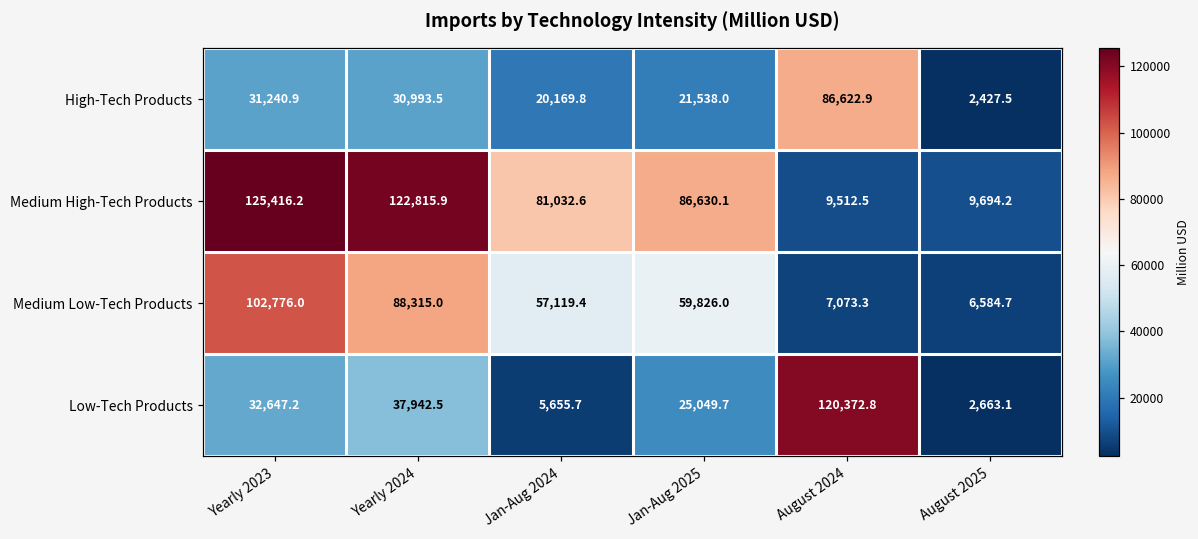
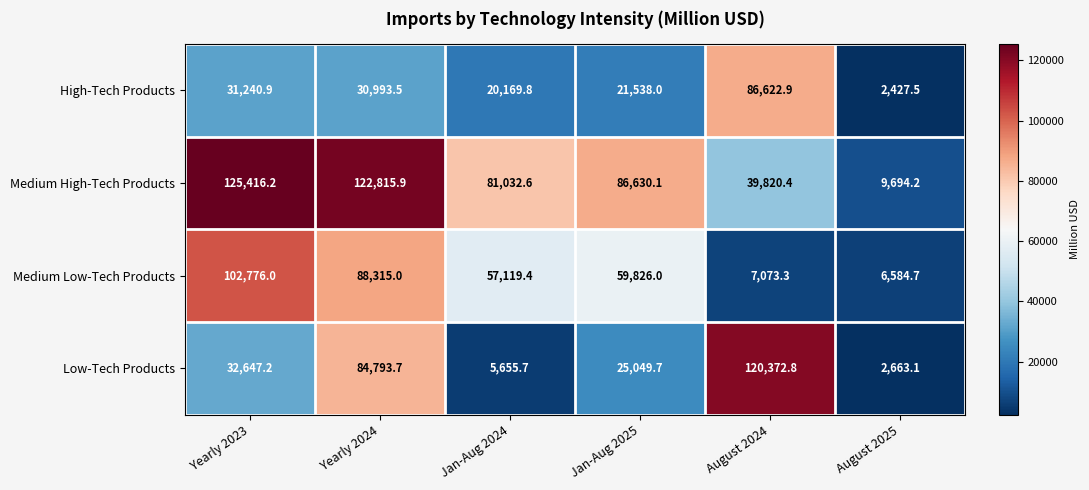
Medium High-Tech Products, August 2024: 9,512.5 -> 39,820.4
Low-Tech Products, Yearly 2024: 37,942.5 -> 84,793.7
